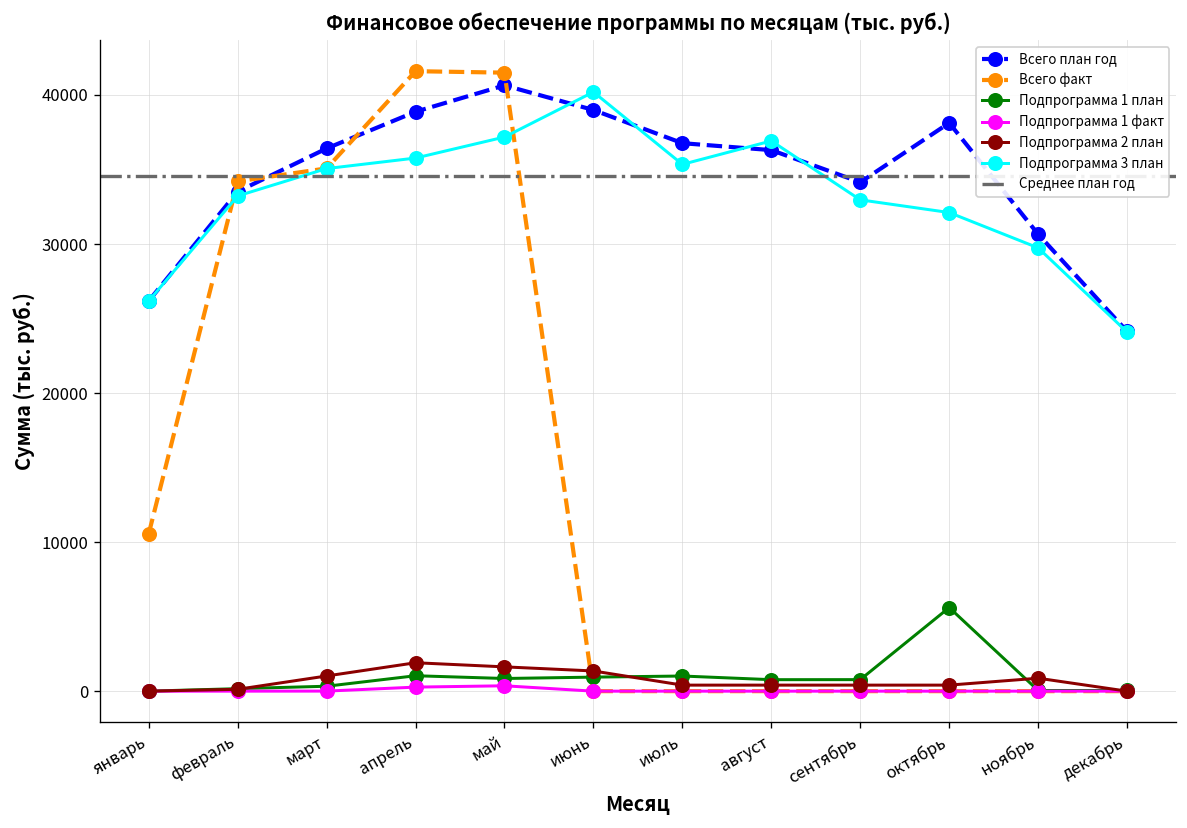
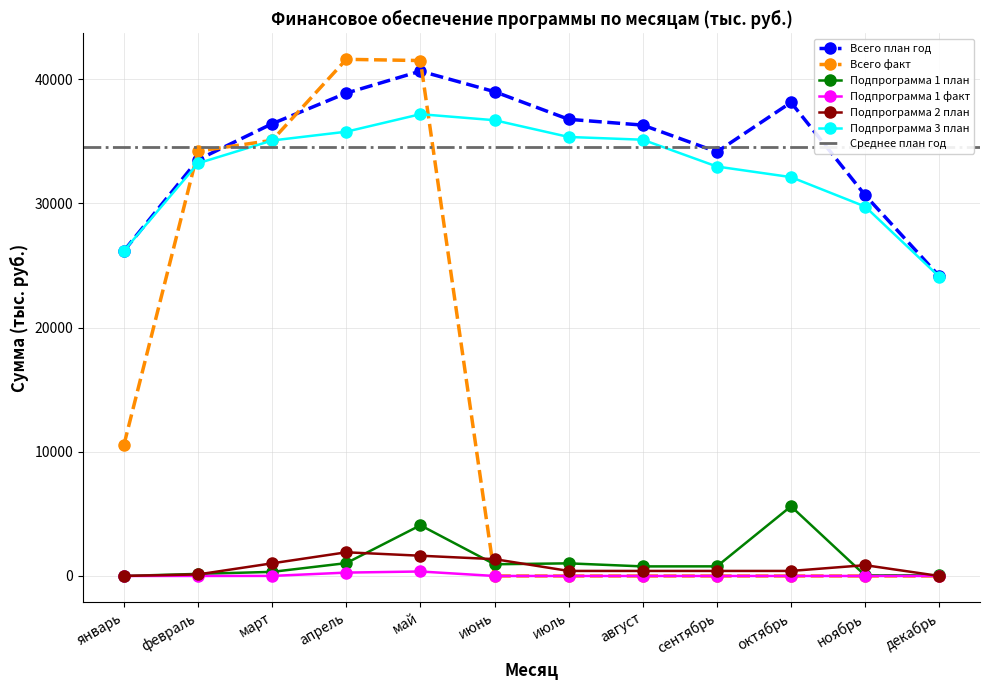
Подпрограмма 1 план, май: 900 -> 4100
Подпрограмма 3 план, июнь: 40200 -> 36700
Подпрограмма 3 план, август: 36900 -> 35100
